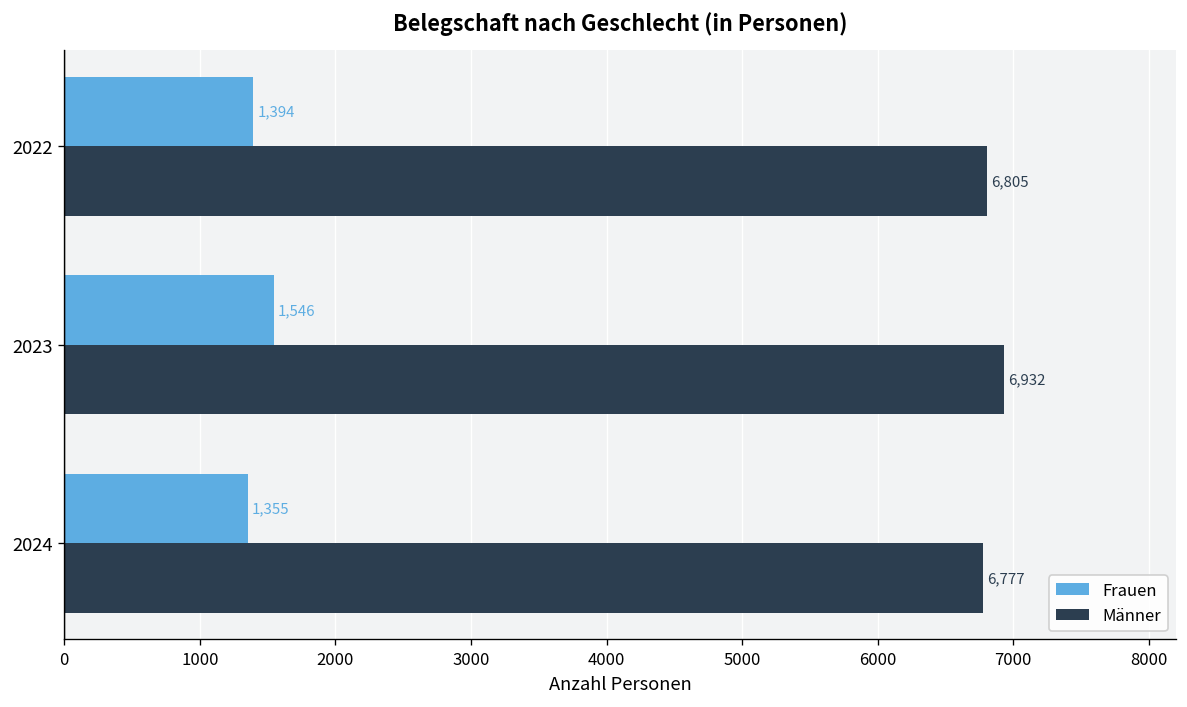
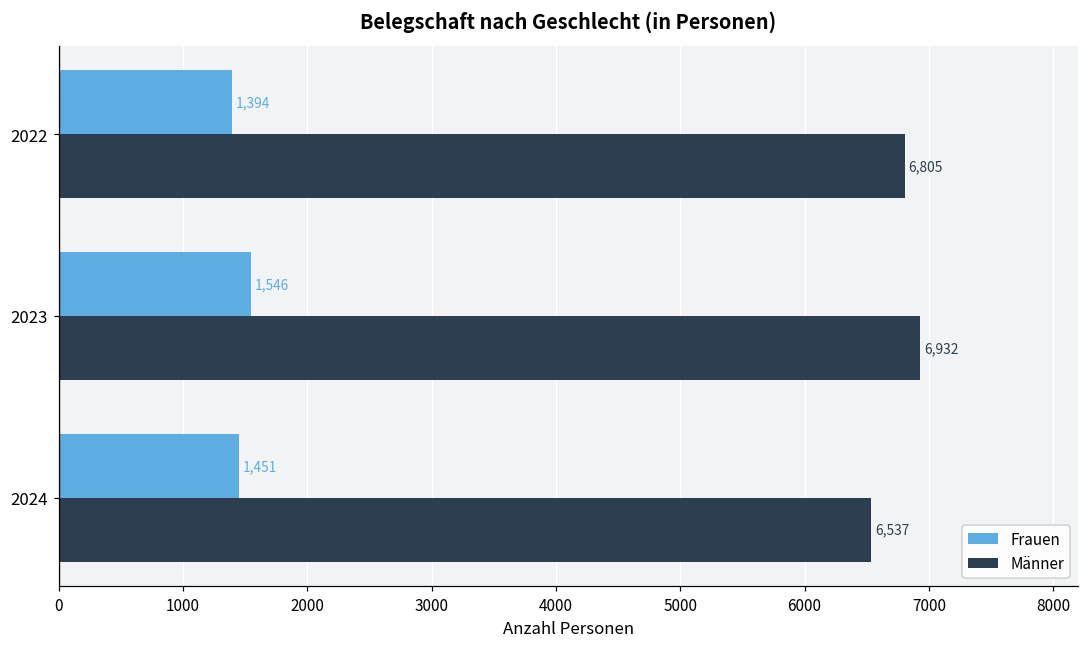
Frauen, 2024: 1,355 -> 1,451
Männer, 2024: 6,777 -> 6,537
